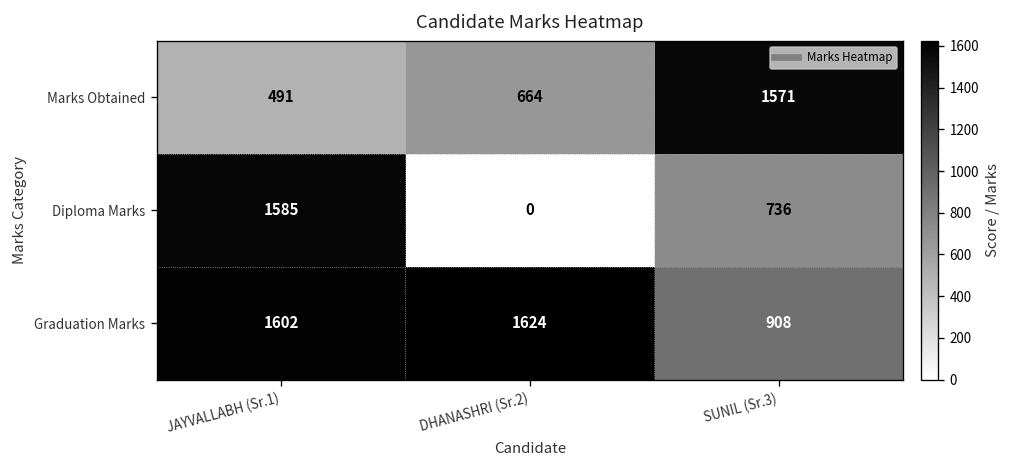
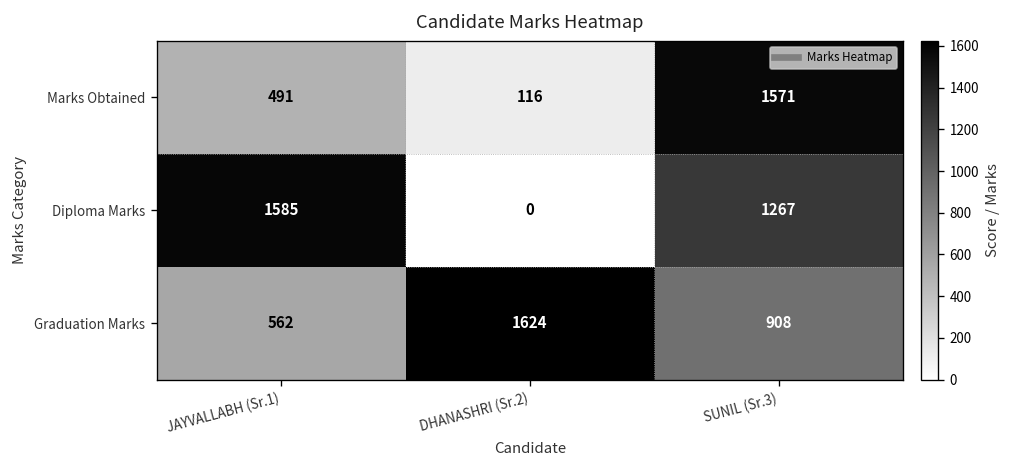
Marks Obtained, DHANASHRI (Sr.2): 664 -> 116
Diploma Marks, SUNIL (Sr.3): 736 -> 1267
Graduation Marks, JAYVALLABH (Sr.1): 1602 -> 562
